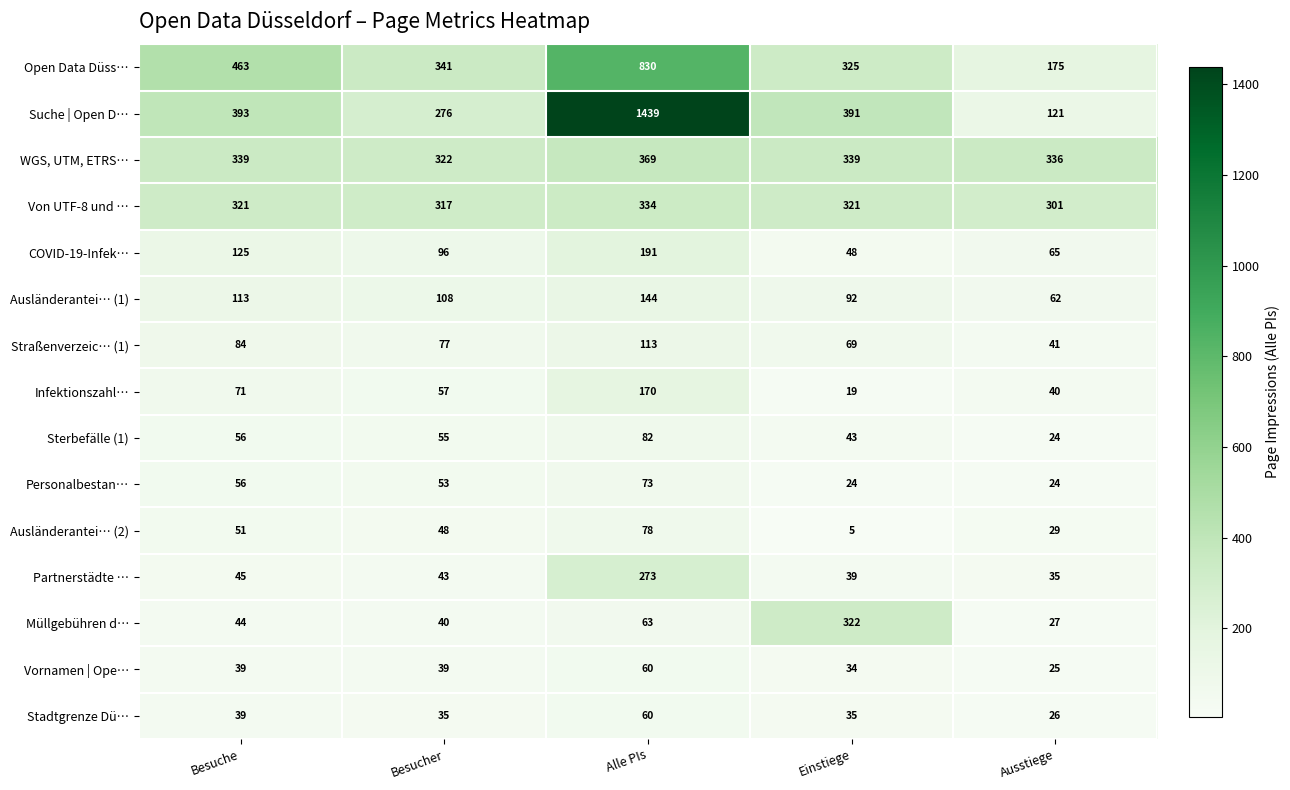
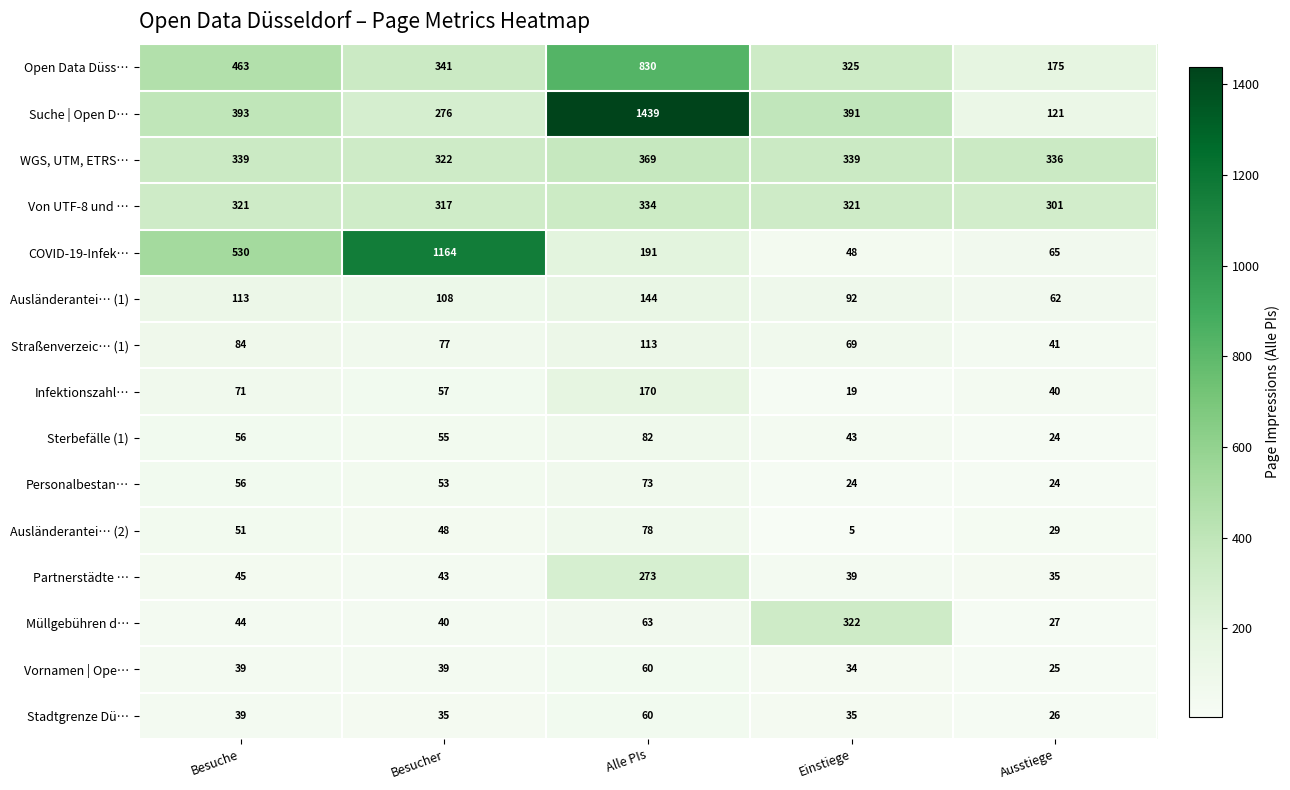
COVID-19-Infek…, Besuche: 125 -> 530
COVID-19-Infek…, Besucher: 96 -> 1164
